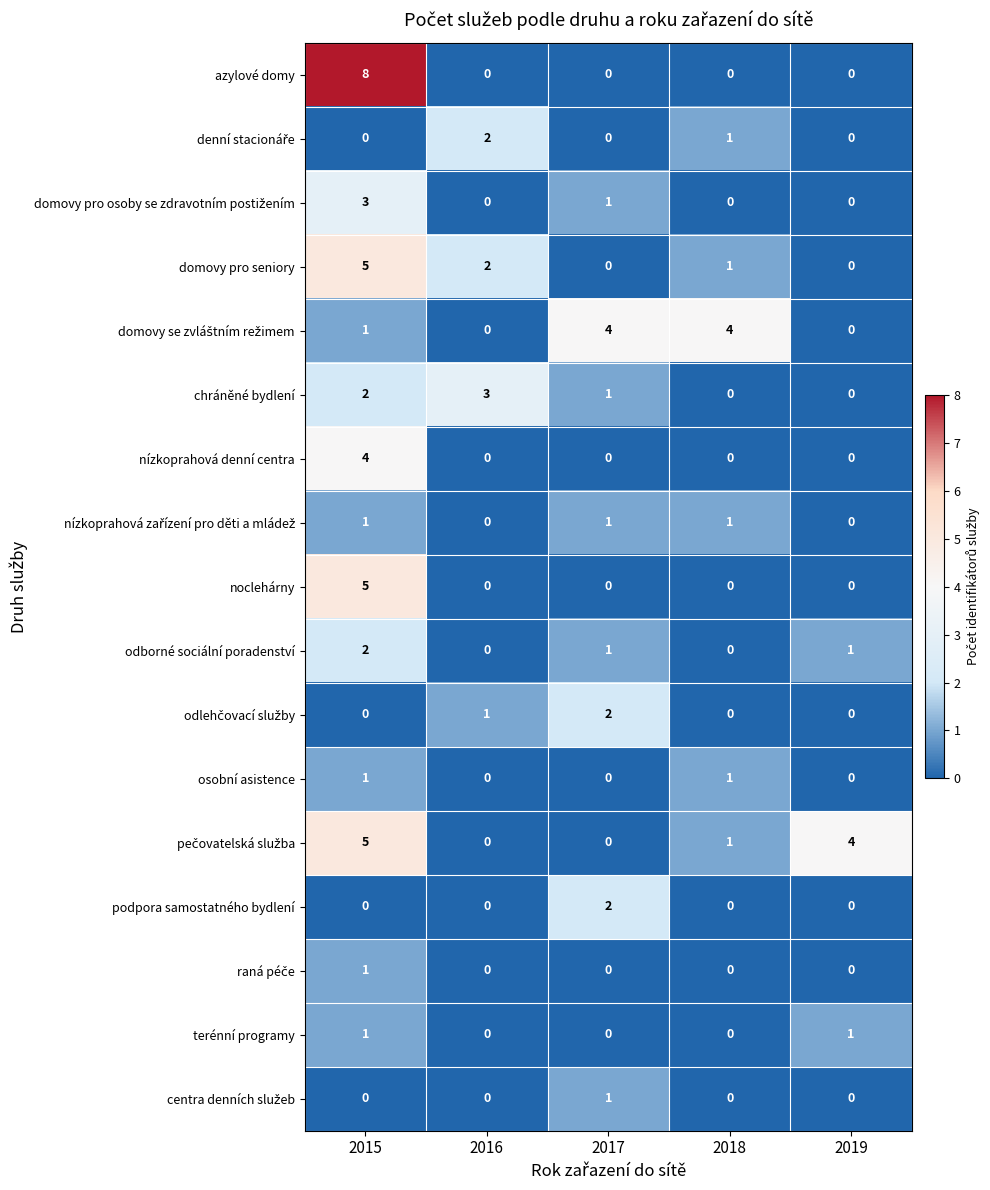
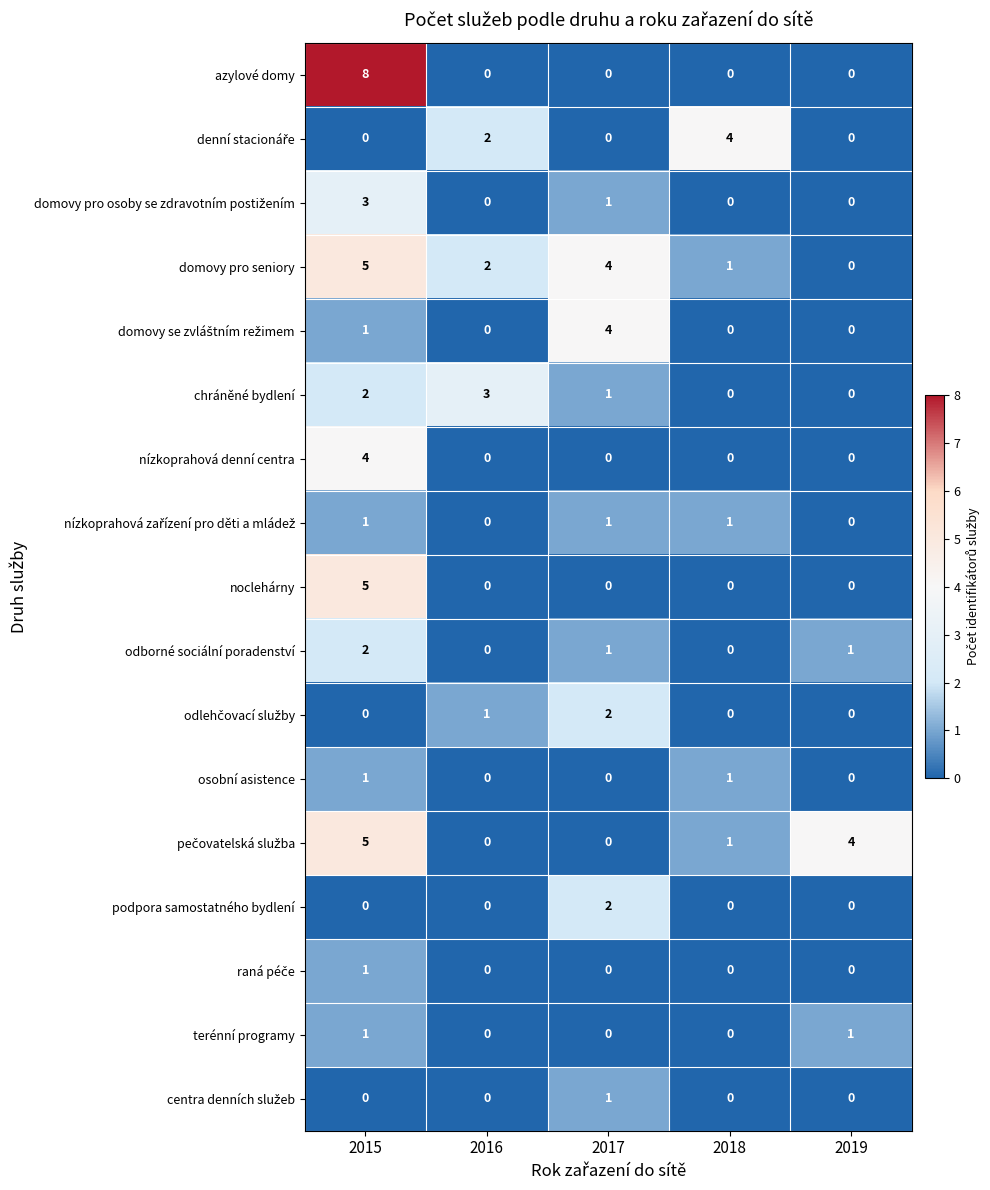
denní stacionáře, 2018: 1 -> 4
domovy pro seniory, 2017: 0 -> 4
domovy se zvláštním režimem, 2018: 4 -> 0
